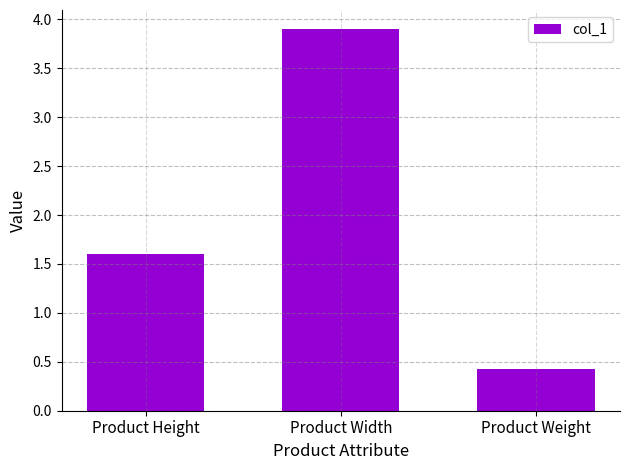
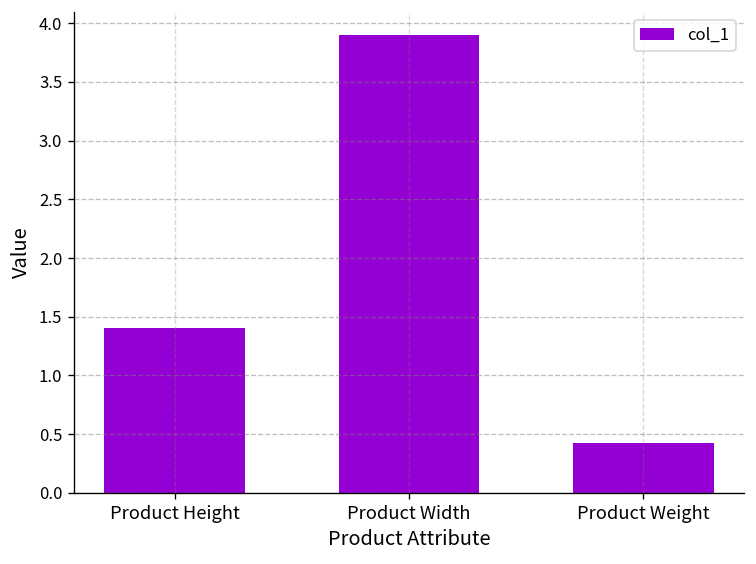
Product Height: 1.6 -> 1.4
